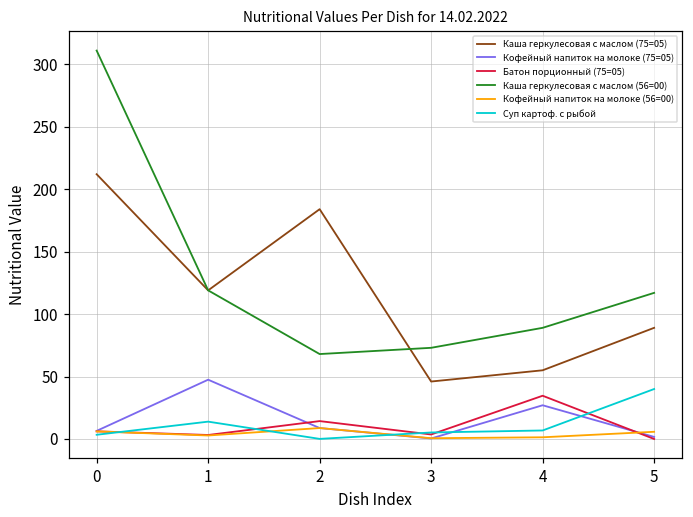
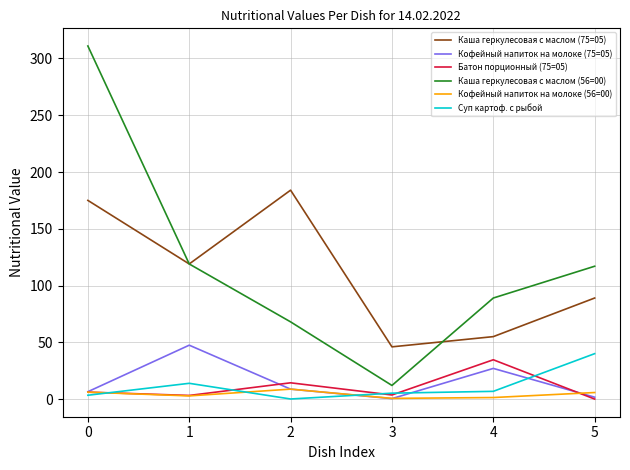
Каша геркулесовая с маслом (75=05), 0: 212 -> 175
Каша геркулесовая с маслом (56=00), 3: 73 -> 12
